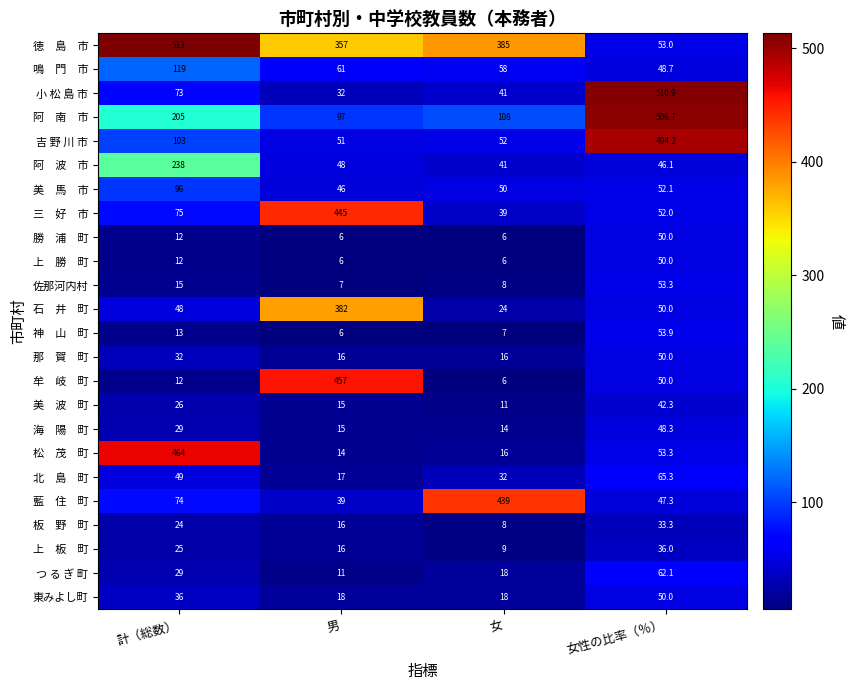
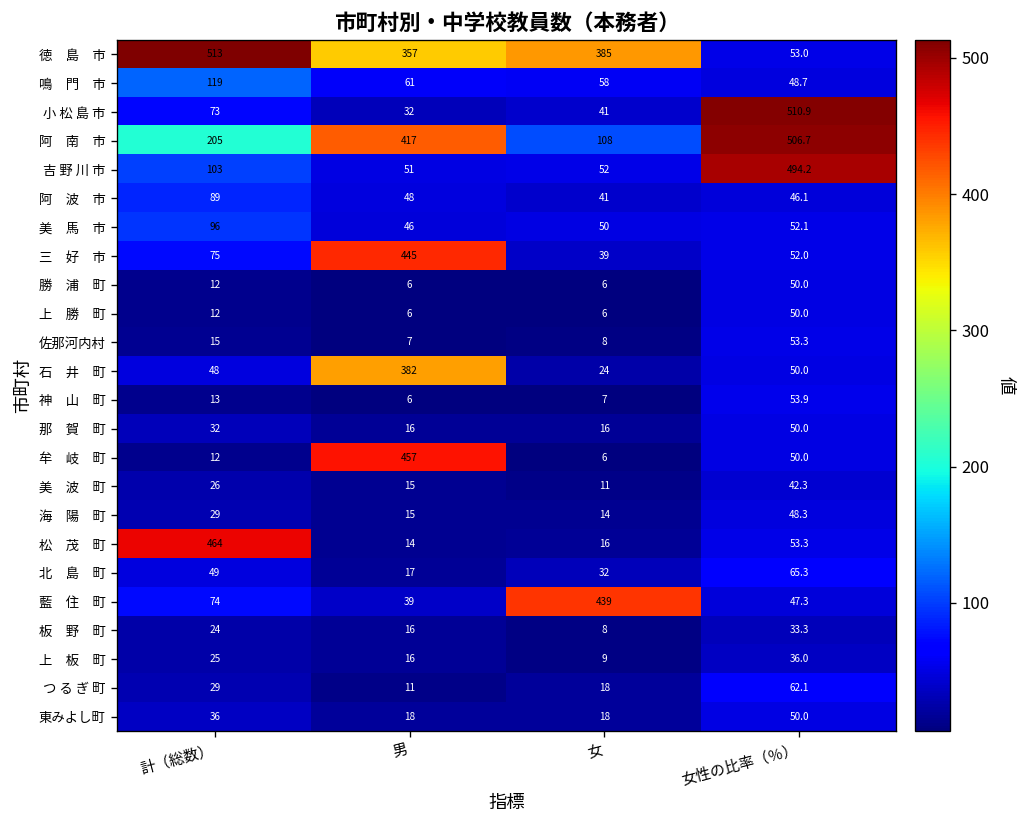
阿 南 市, 男: 97 -> 417
阿 波 市, 計（総数）: 238 -> 89
